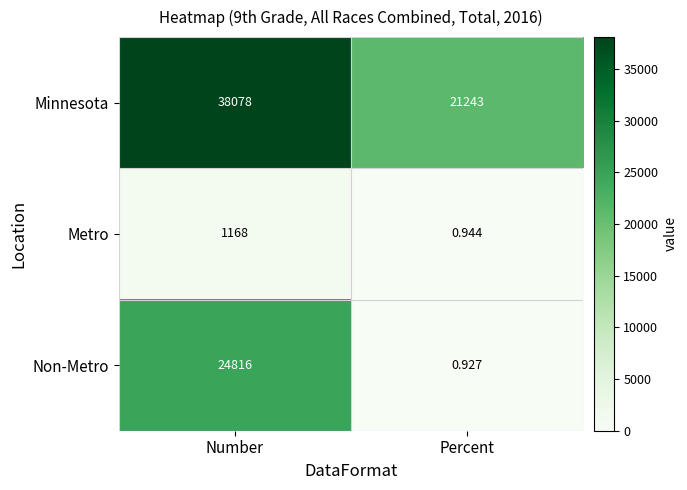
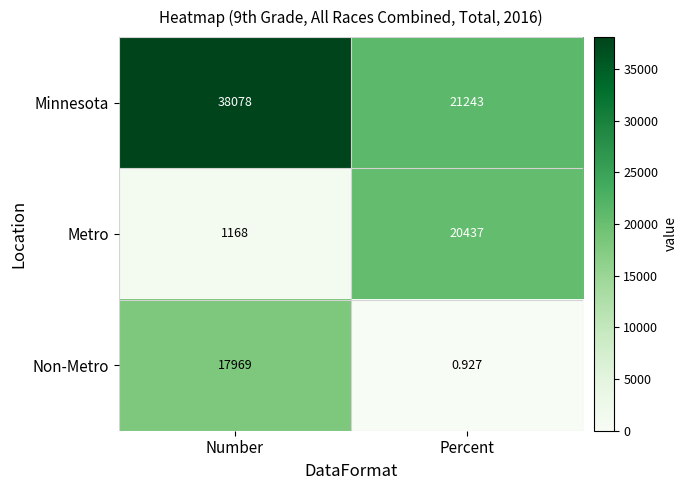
Metro, Percent: 0.944 -> 20437
Non-Metro, Number: 24816 -> 17969
